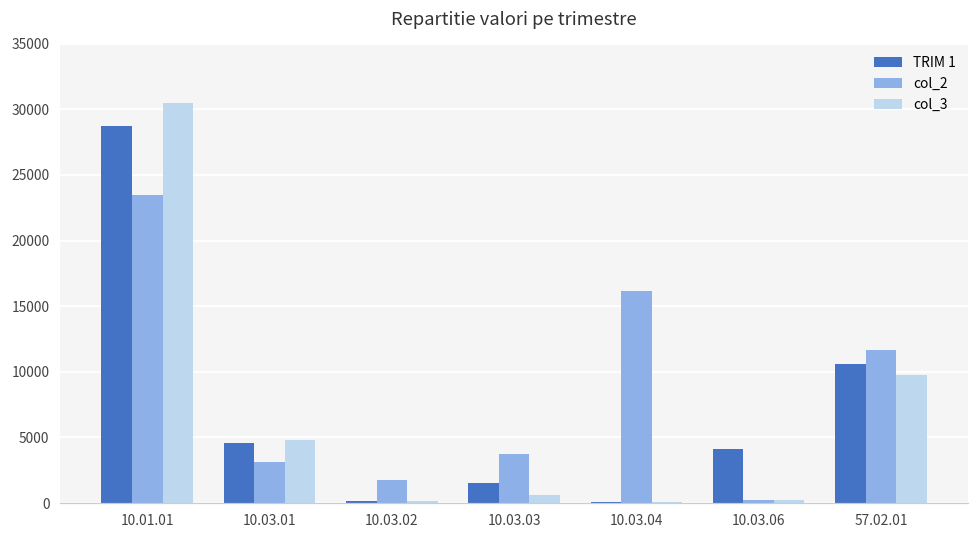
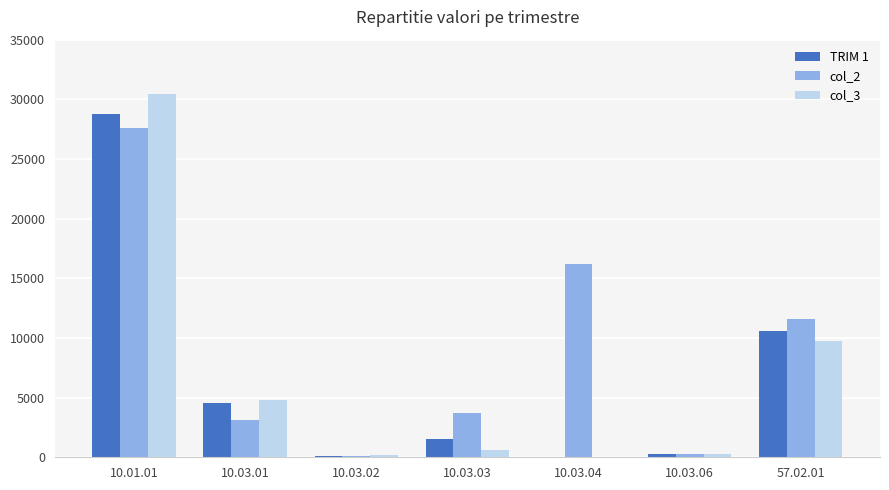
col_2, 10.01.01: 23500 -> 27600
col_2, 10.03.02: 1700 -> 100
TRIM 1, 10.03.06: 4100 -> 200
